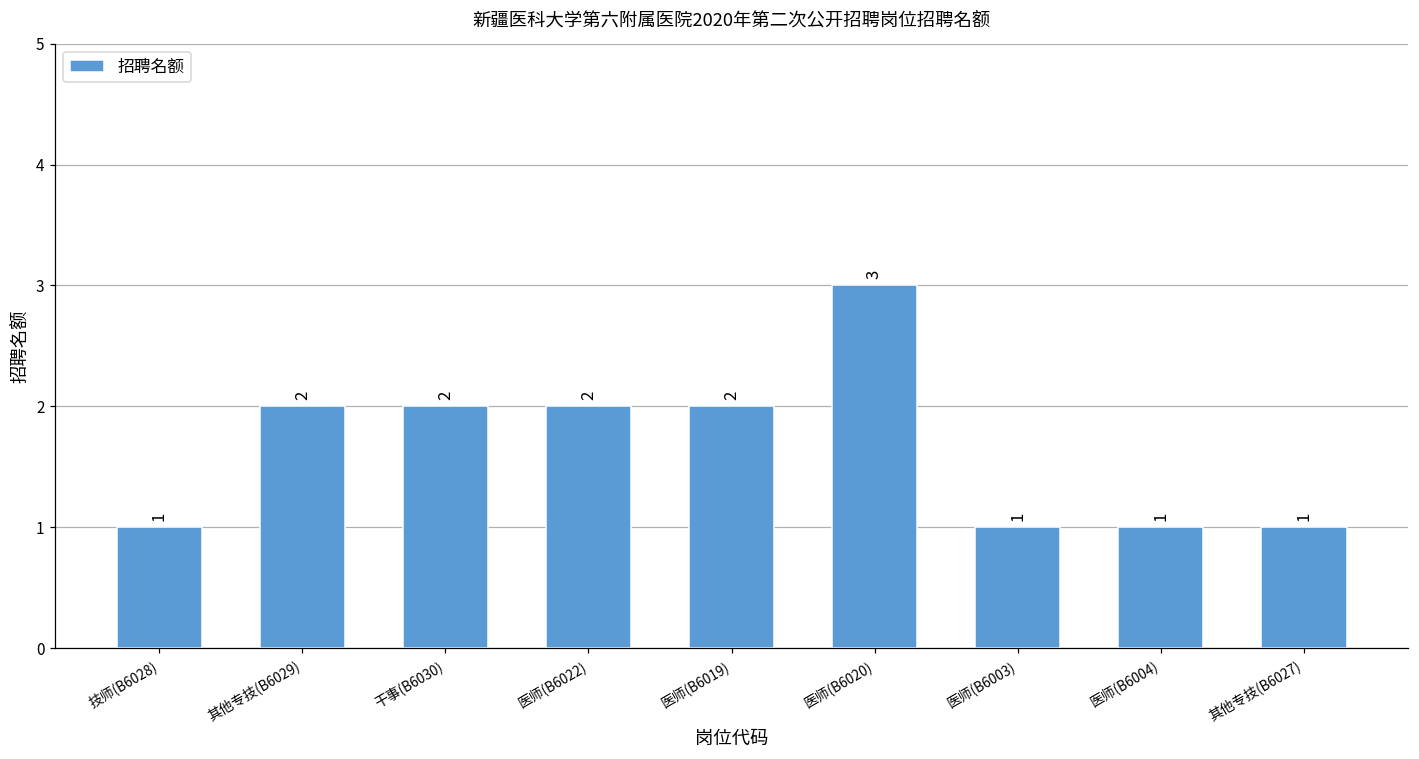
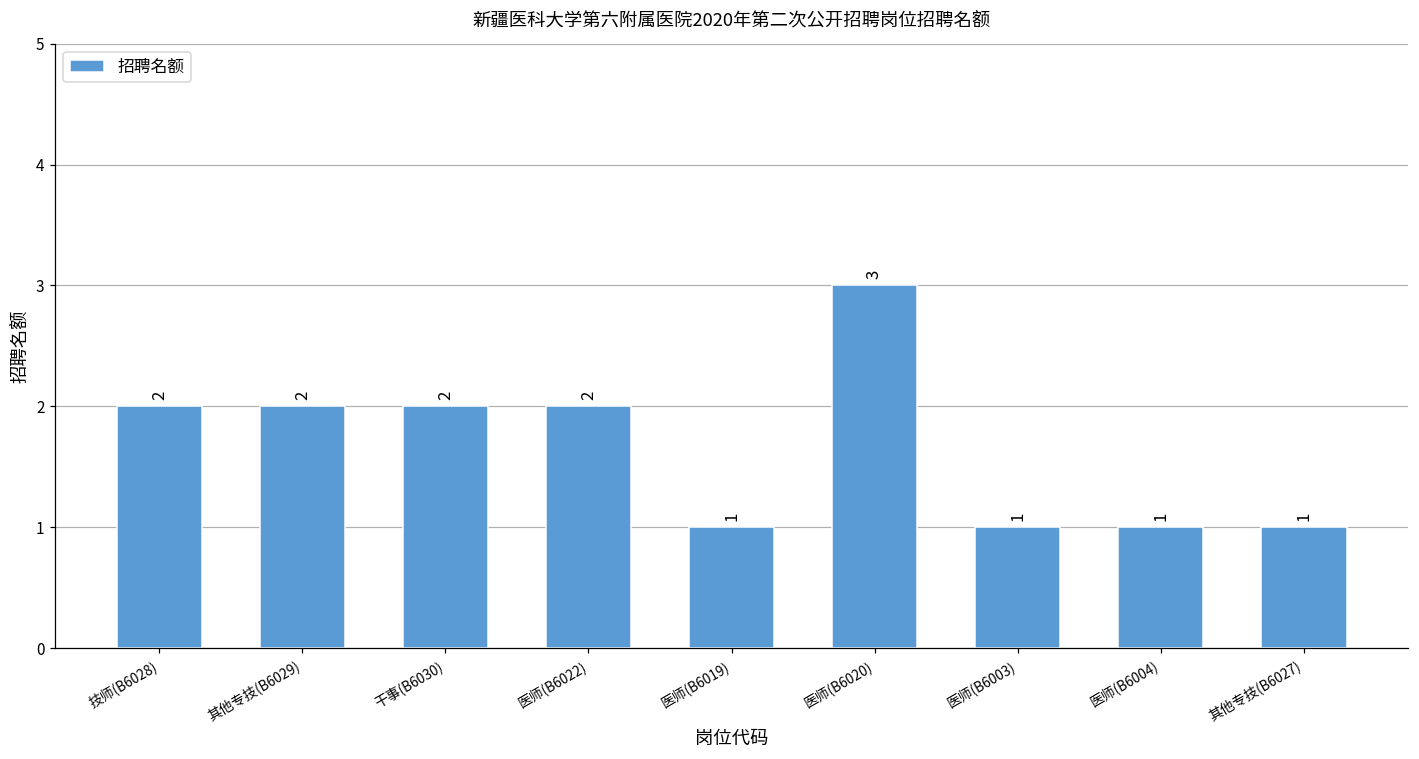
技师(B6028): 1 -> 2
医师(B6019): 2 -> 1
